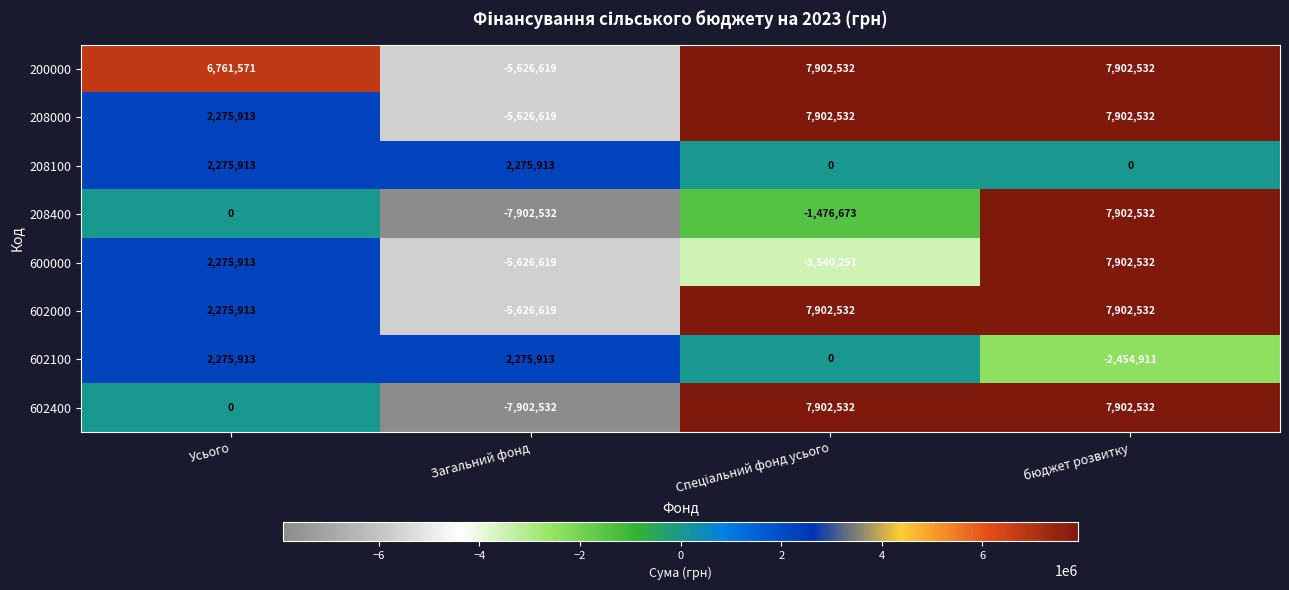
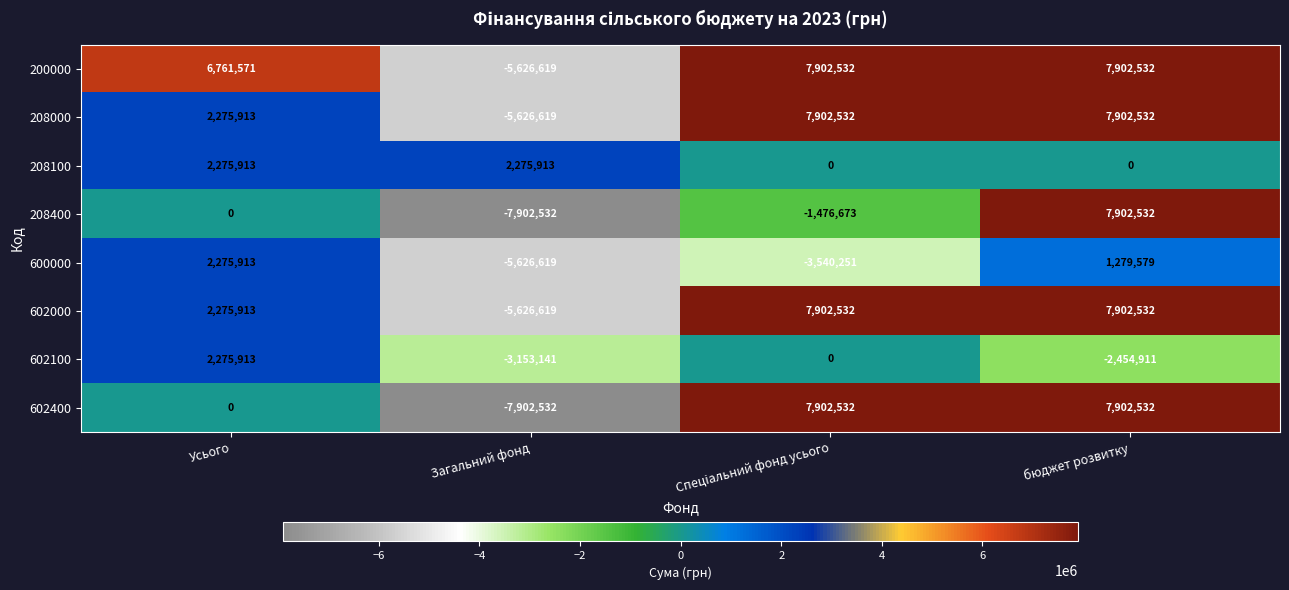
600000, бюджет розвитку: 7,902,532 -> 1,279,579
602100, Загальний фонд: 2,275,913 -> -3,153,141
